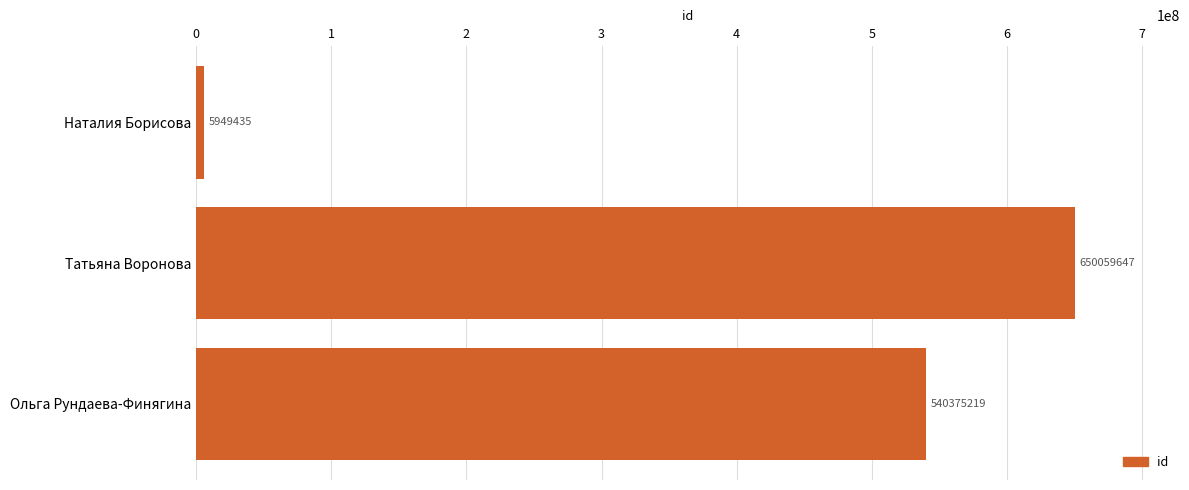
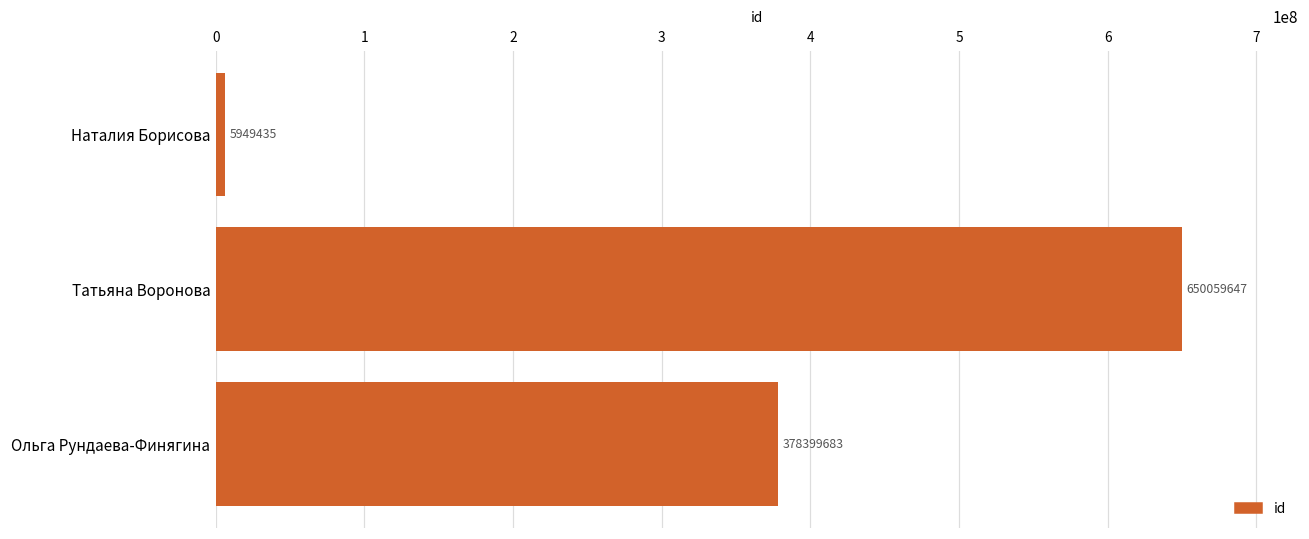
Ольга Рундаева-Финягина: 540375219 -> 378399683
